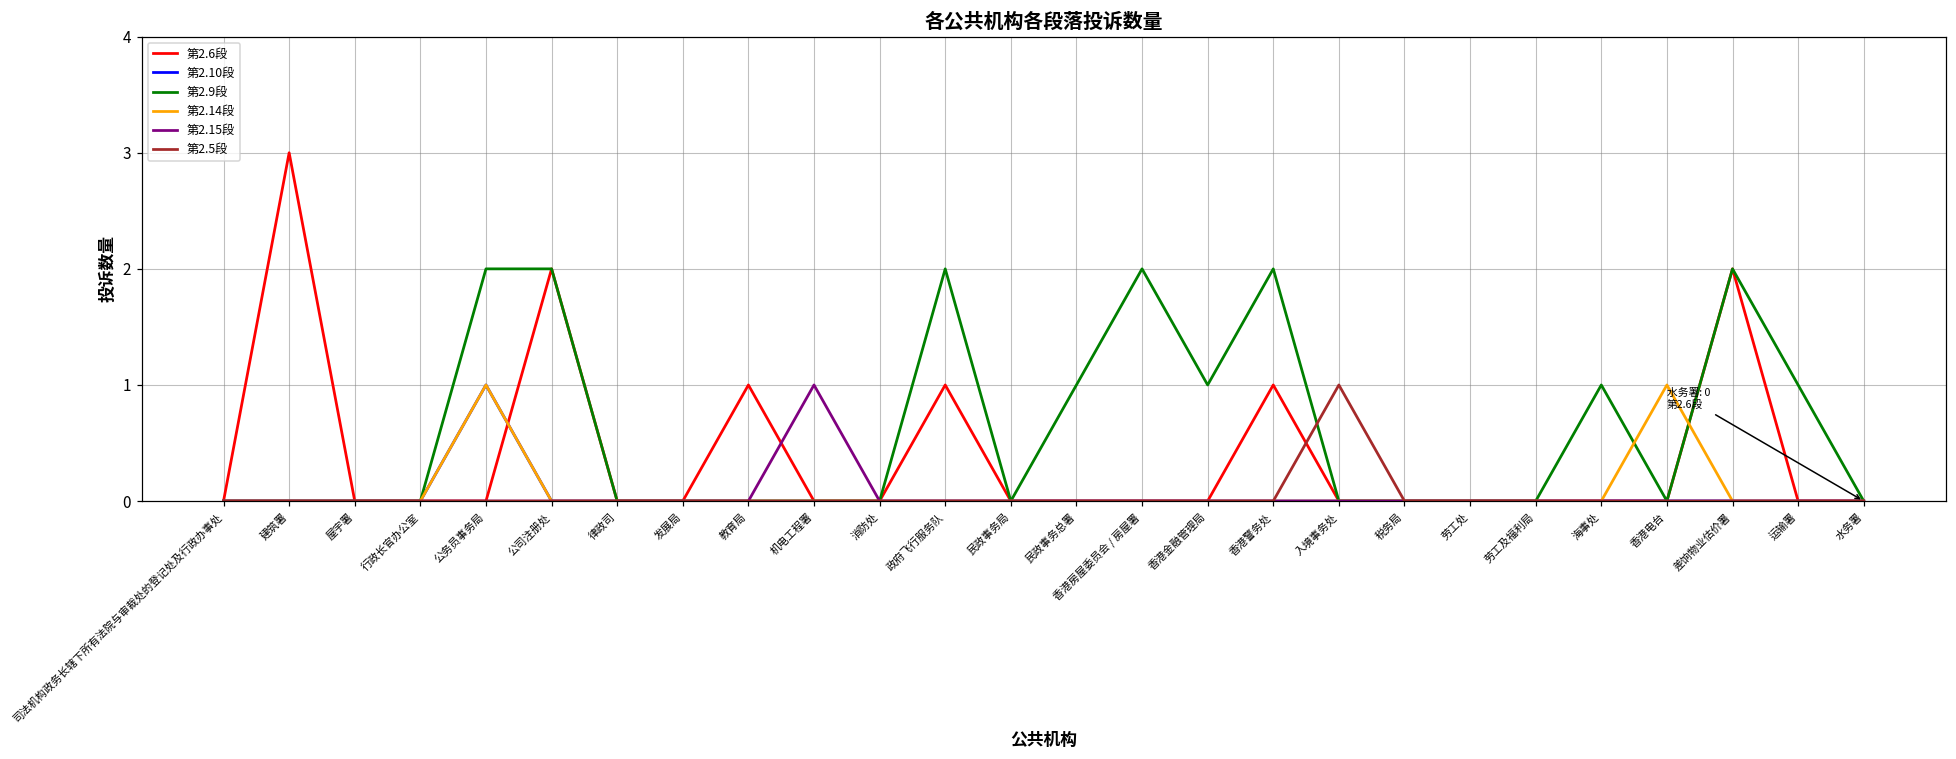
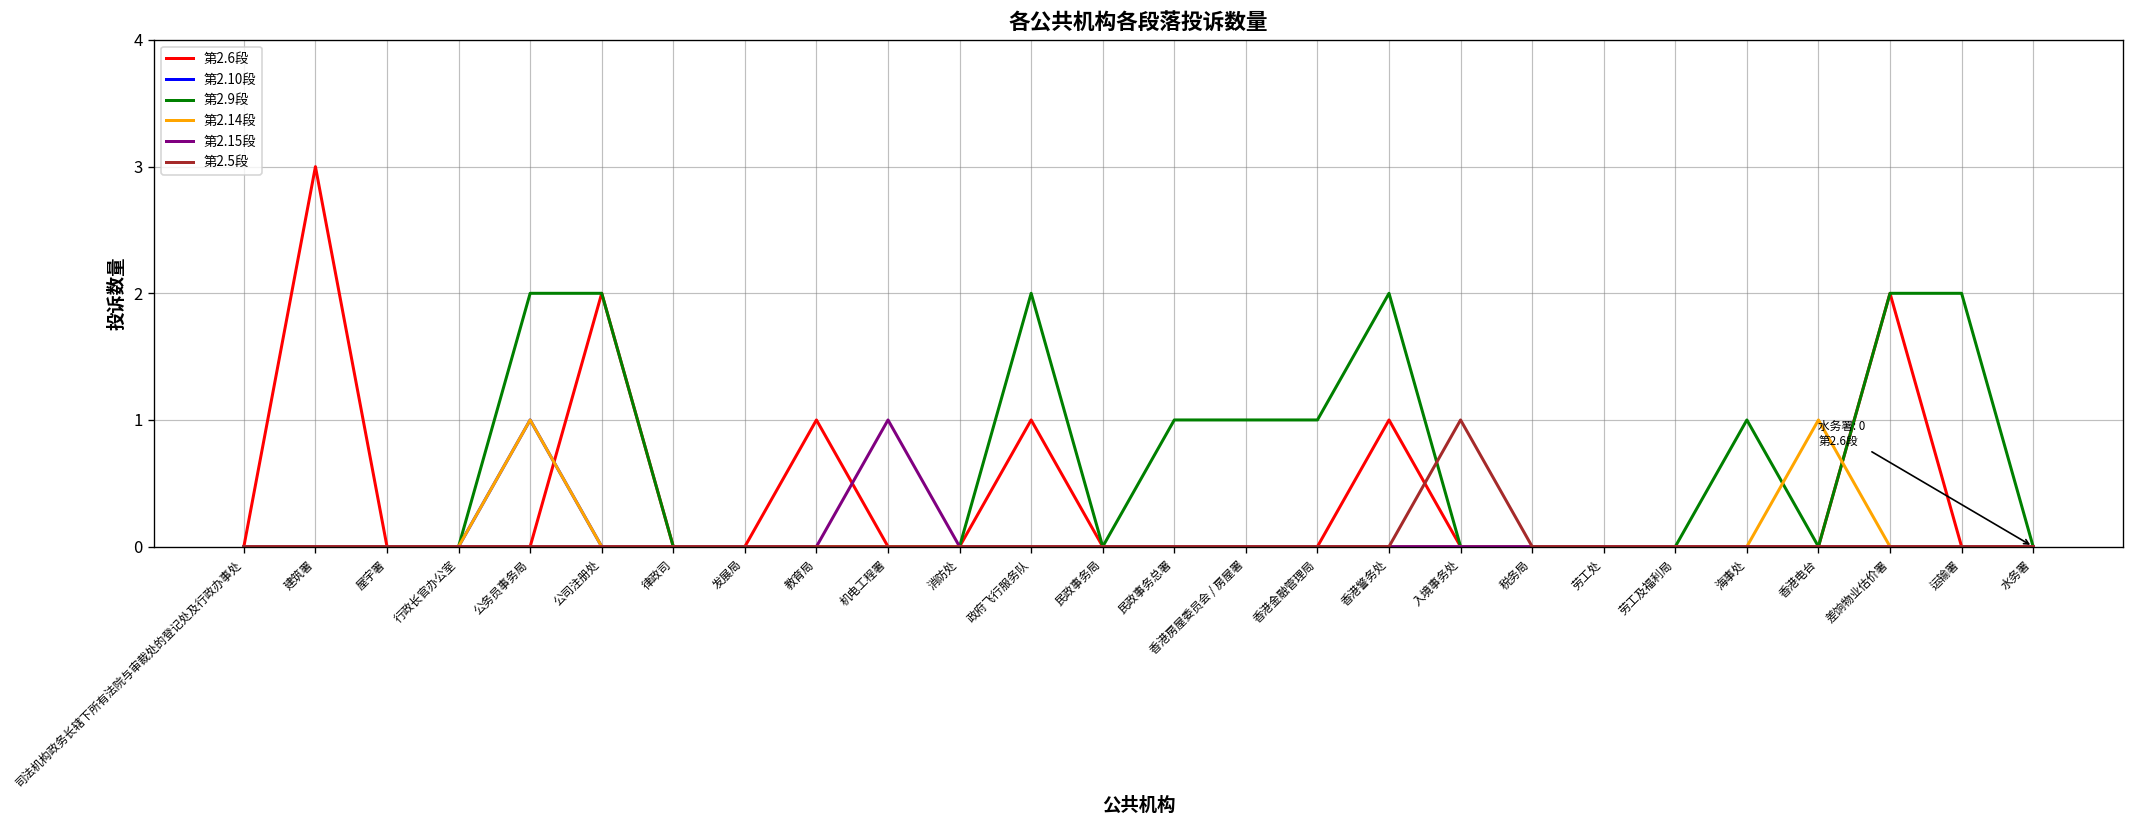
第2.9段, 香港房屋委员会 / 房屋署: 2 -> 1
第2.9段, 运输署: 1 -> 2
